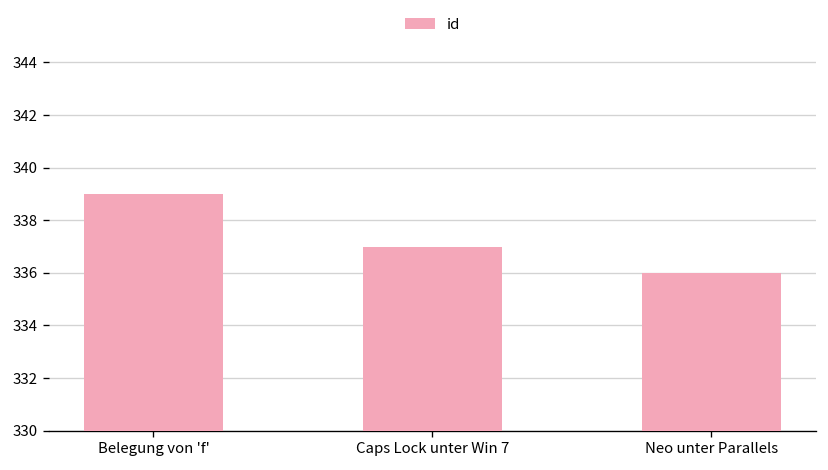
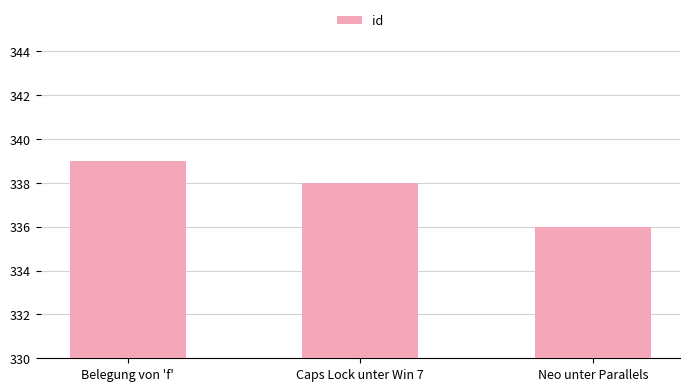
Caps Lock unter Win 7: 337 -> 338
